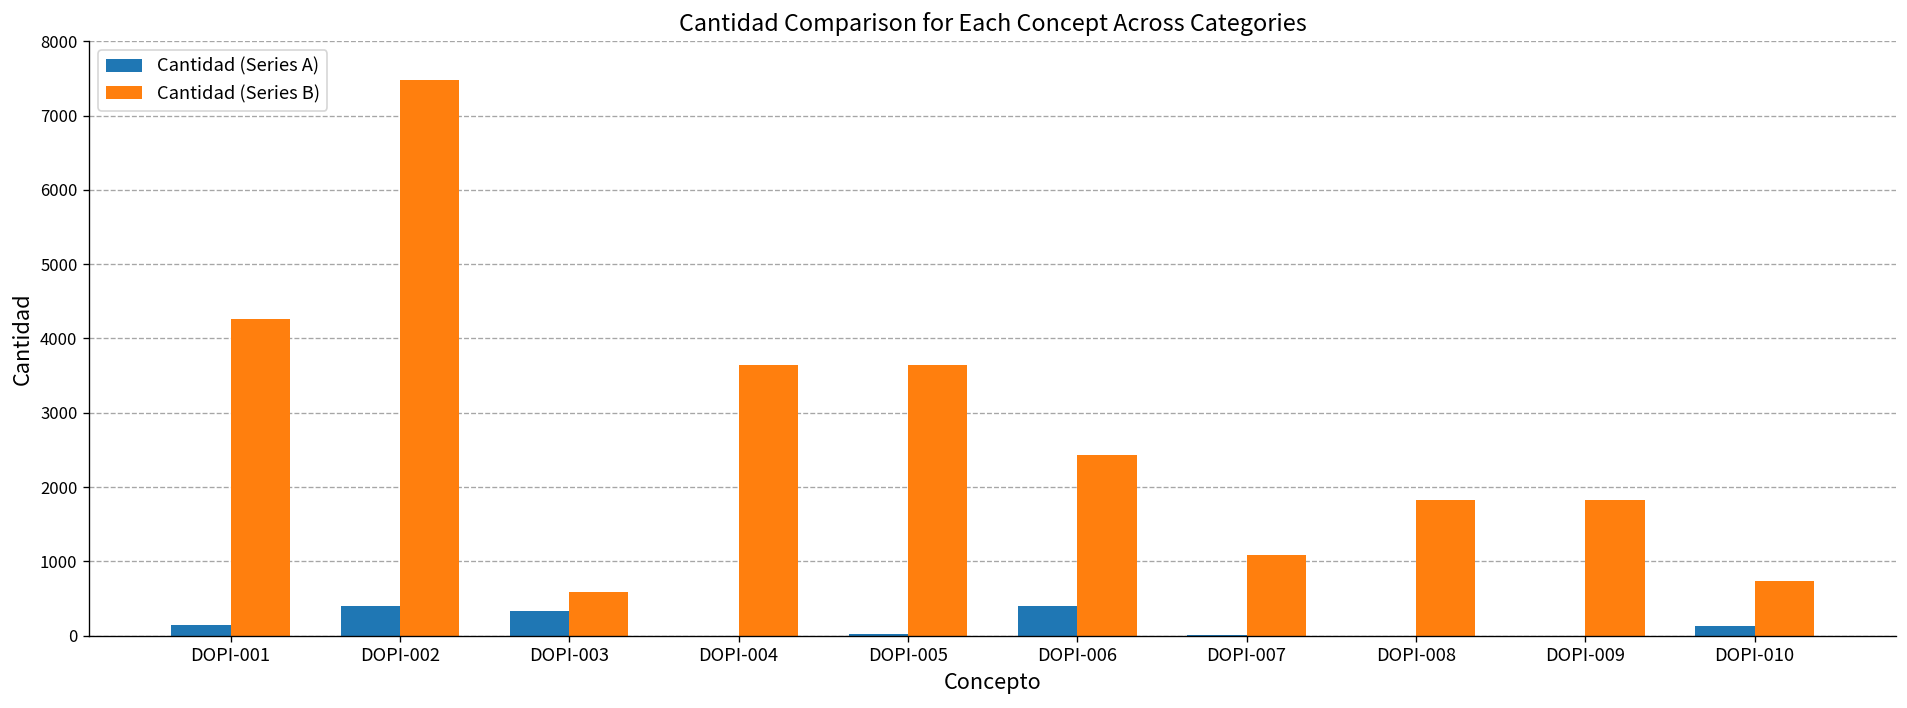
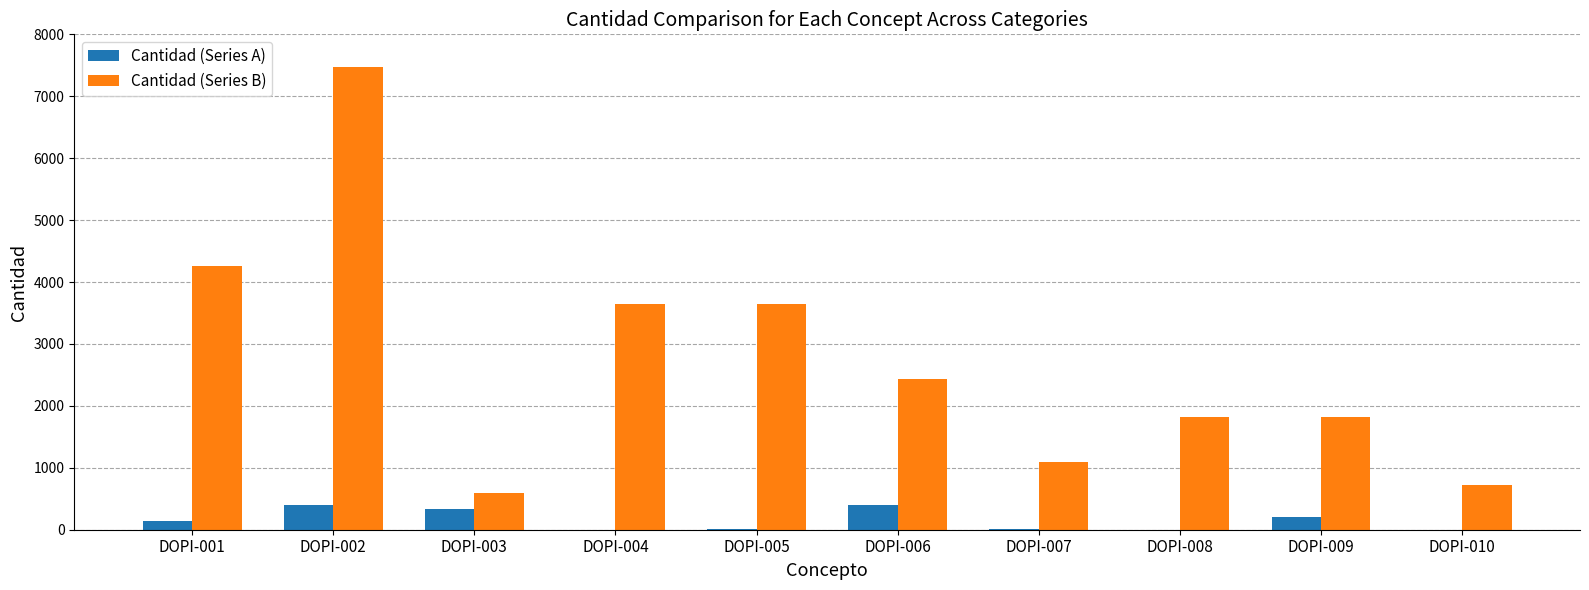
Cantidad (Series A), DOPI-009: 0 -> 200
Cantidad (Series A), DOPI-010: 100 -> 0
